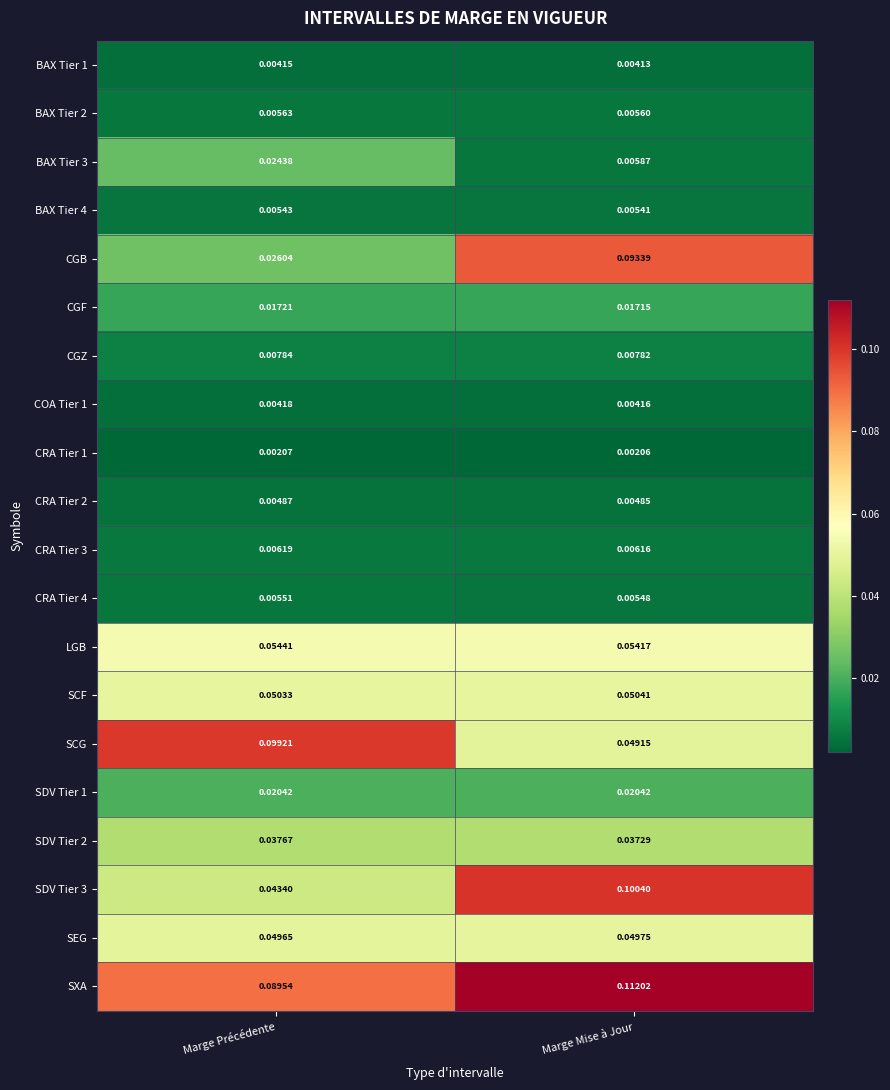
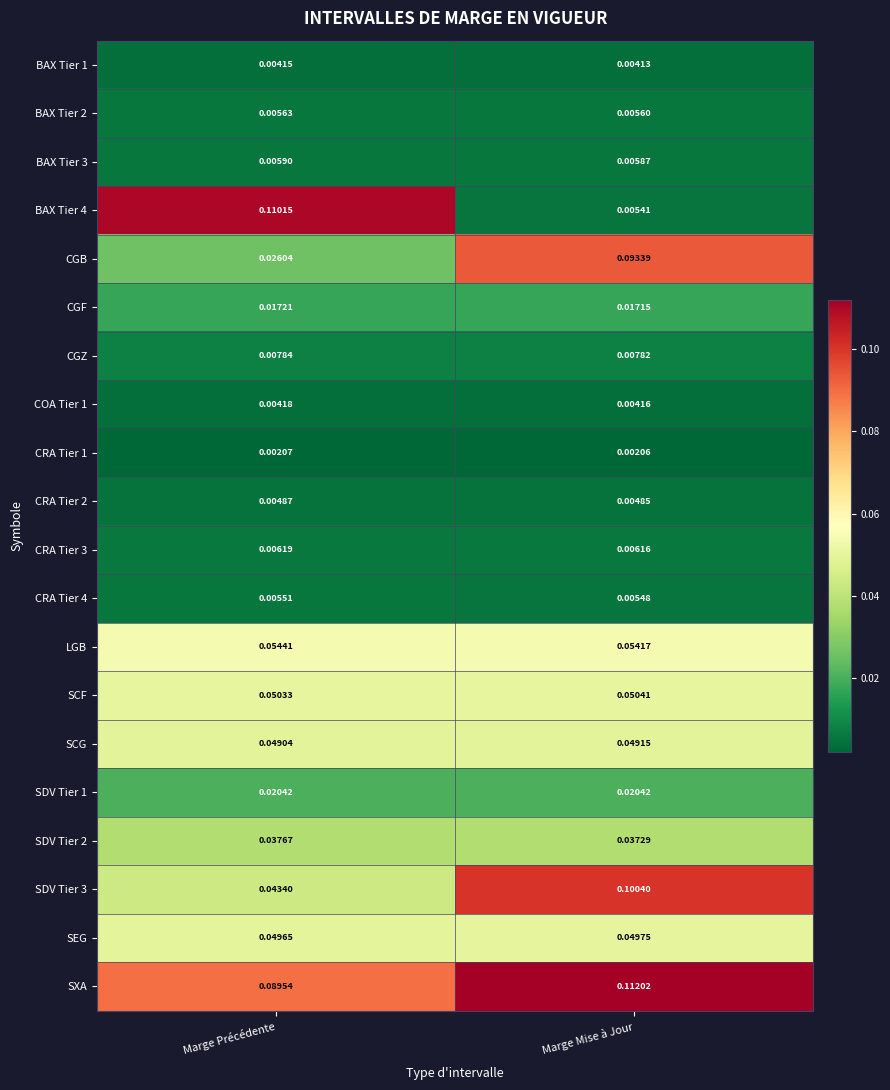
BAX Tier 3, Marge Précédente: 0.02438 -> 0.00590
BAX Tier 4, Marge Précédente: 0.00543 -> 0.11015
SCG, Marge Précédente: 0.09921 -> 0.04904
